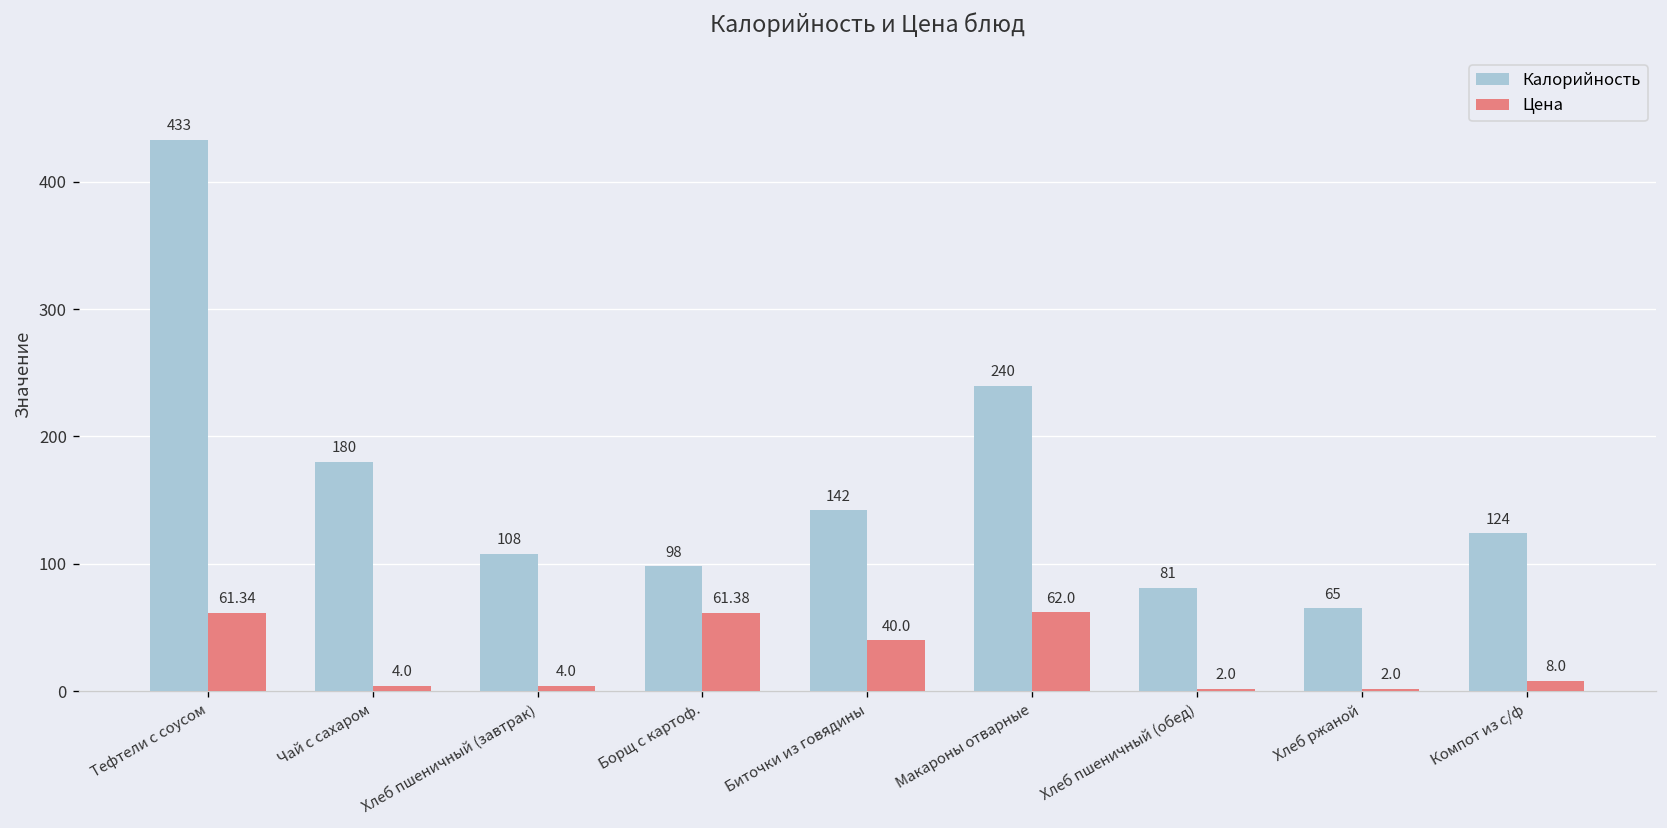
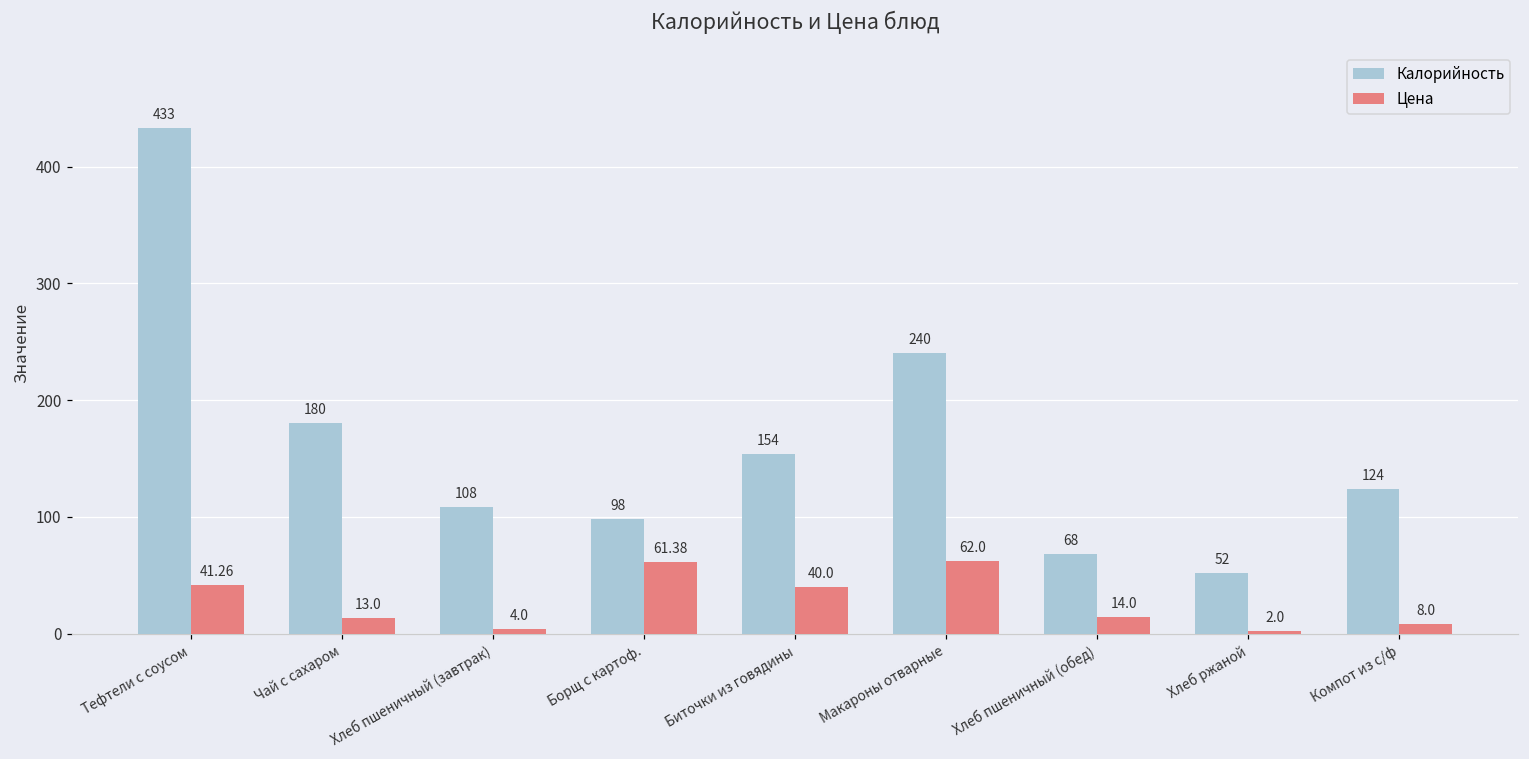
Цена, Тефтели с соусом: 61.34 -> 41.26
Цена, Чай с сахаром: 4.0 -> 13.0
Калорийность, Биточки из говядины: 142 -> 154
Калорийность, Хлеб пшеничный (обед): 81 -> 68
Цена, Хлеб пшеничный (обед): 2.0 -> 14.0
Калорийность, Хлеб ржаной: 65 -> 52
